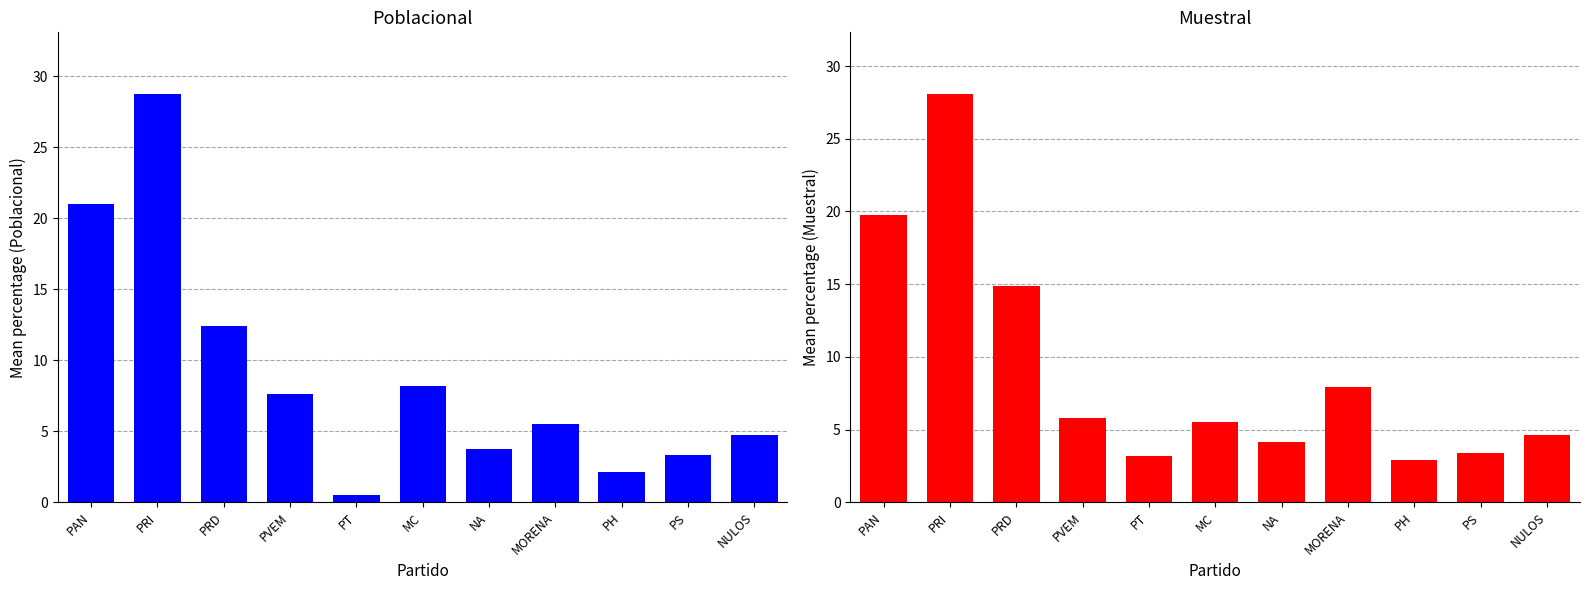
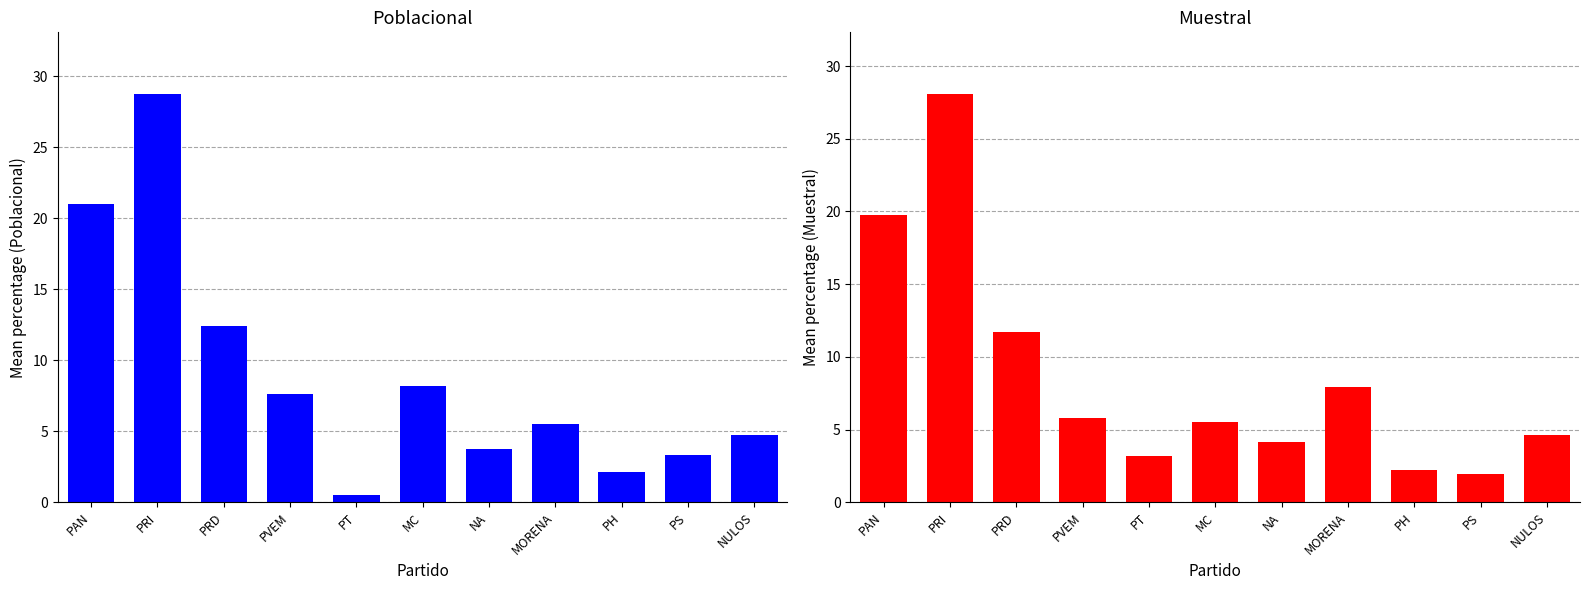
Muestral, PRD: 14.9 -> 11.7
Muestral, PH: 2.9 -> 2.2
Muestral, PS: 3.4 -> 1.9
